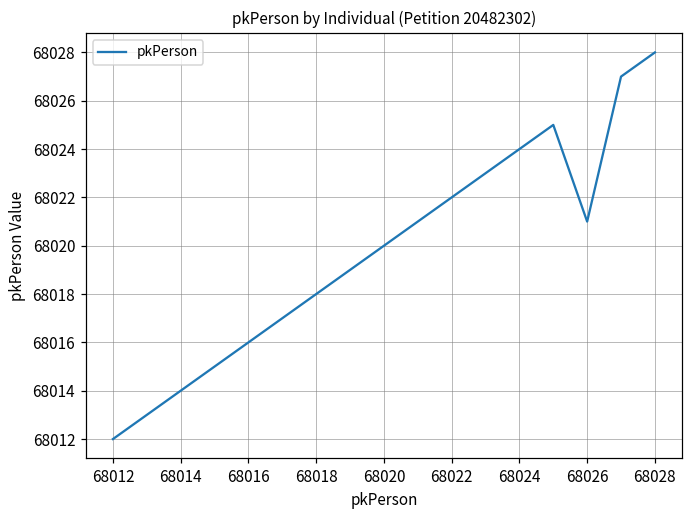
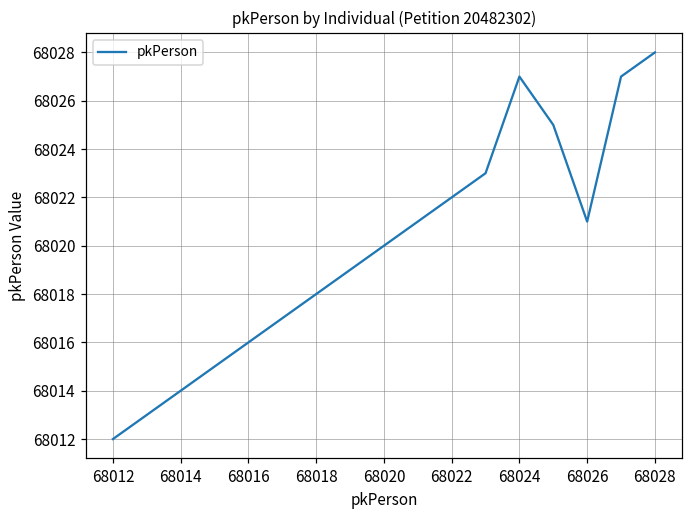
68024: 68024 -> 68027
